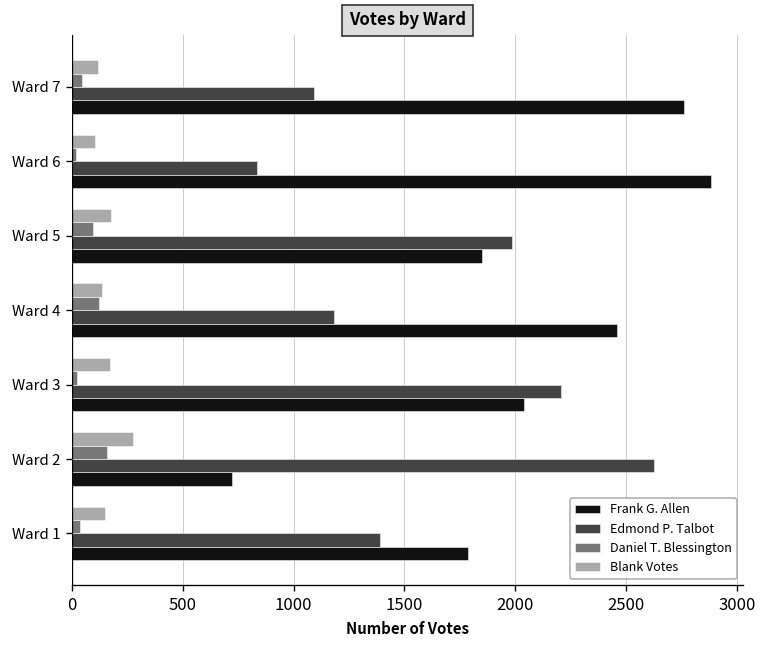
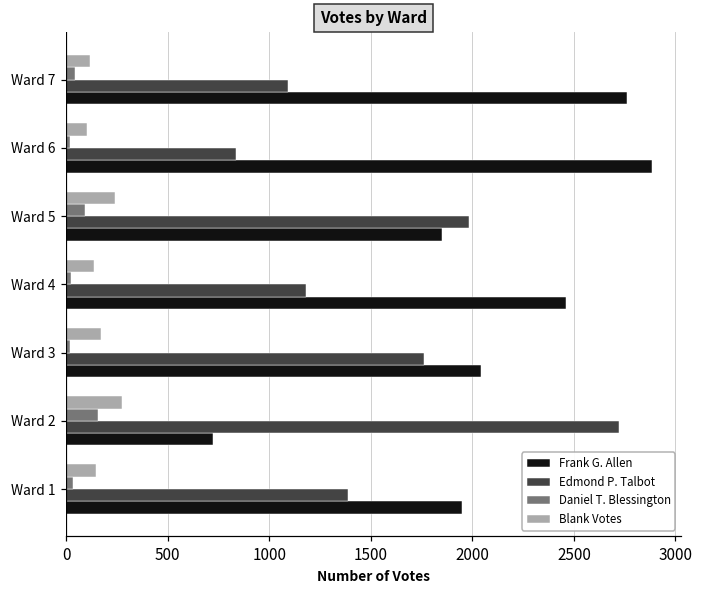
Blank Votes, Ward 5: 180 -> 240
Daniel T. Blessington, Ward 4: 120 -> 30
Edmond P. Talbot, Ward 3: 2210 -> 1760
Edmond P. Talbot, Ward 2: 2620 -> 2720
Frank G. Allen, Ward 1: 1790 -> 1950
